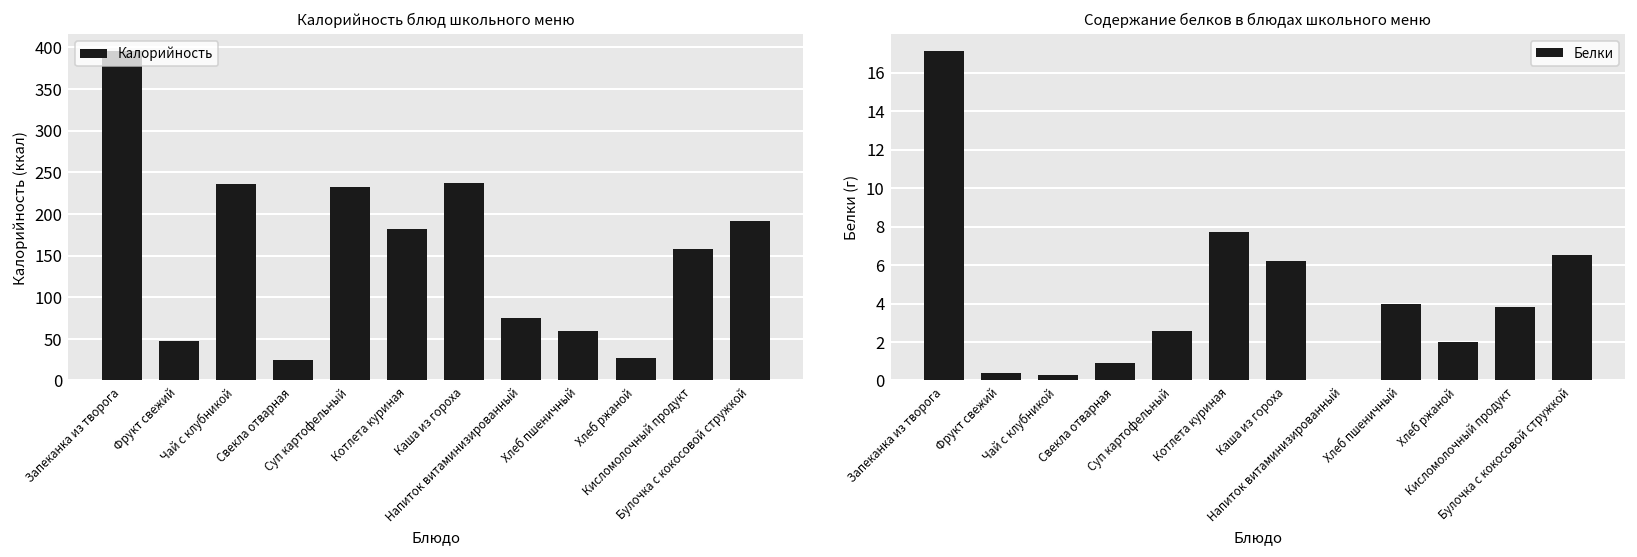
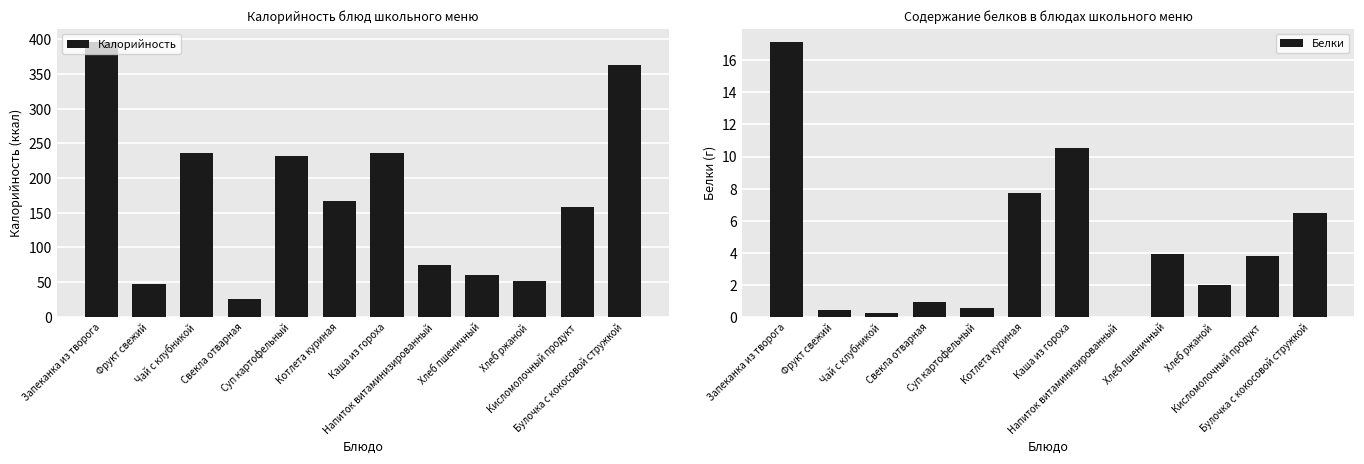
Калорийность блюд школьного меню, Котлета куриная: 180 -> 170
Калорийность блюд школьного меню, Хлеб ржаной: 30 -> 50
Калорийность блюд школьного меню, Булочка с кокосовой стружкой: 190 -> 360
Содержание белков в блюдах школьного меню, Суп картофельный: 2.6 -> 0.6
Содержание белков в блюдах школьного меню, Каша из гороха: 6.2 -> 10.5
